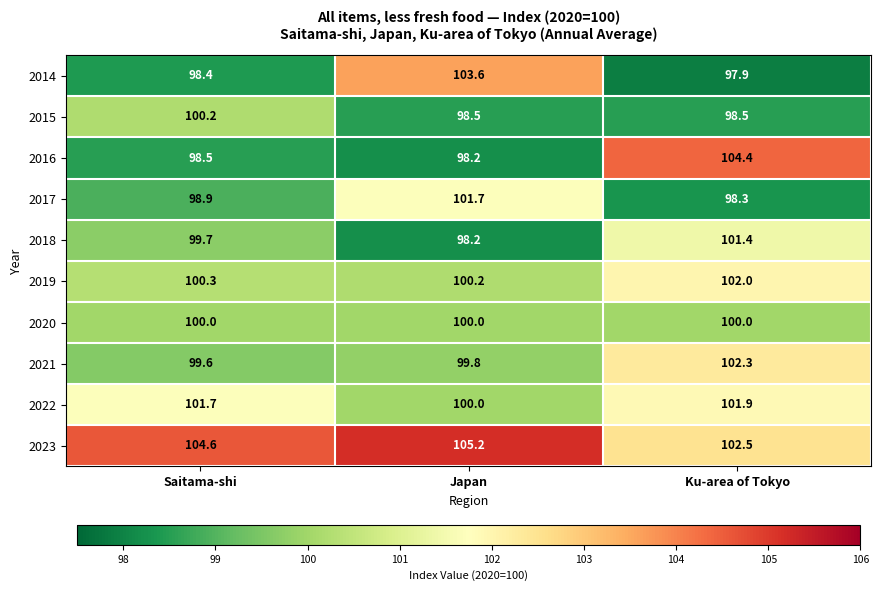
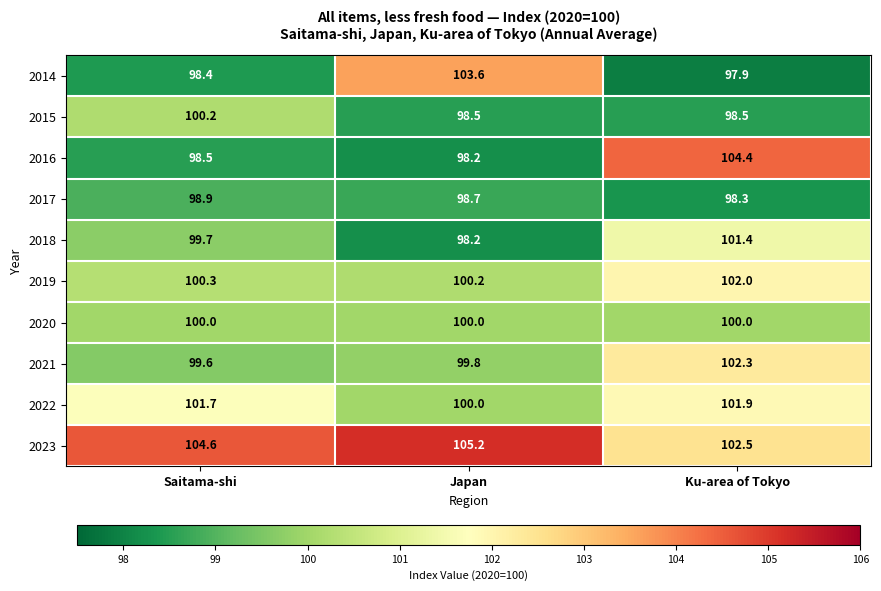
2017, Japan: 101.7 -> 98.7
